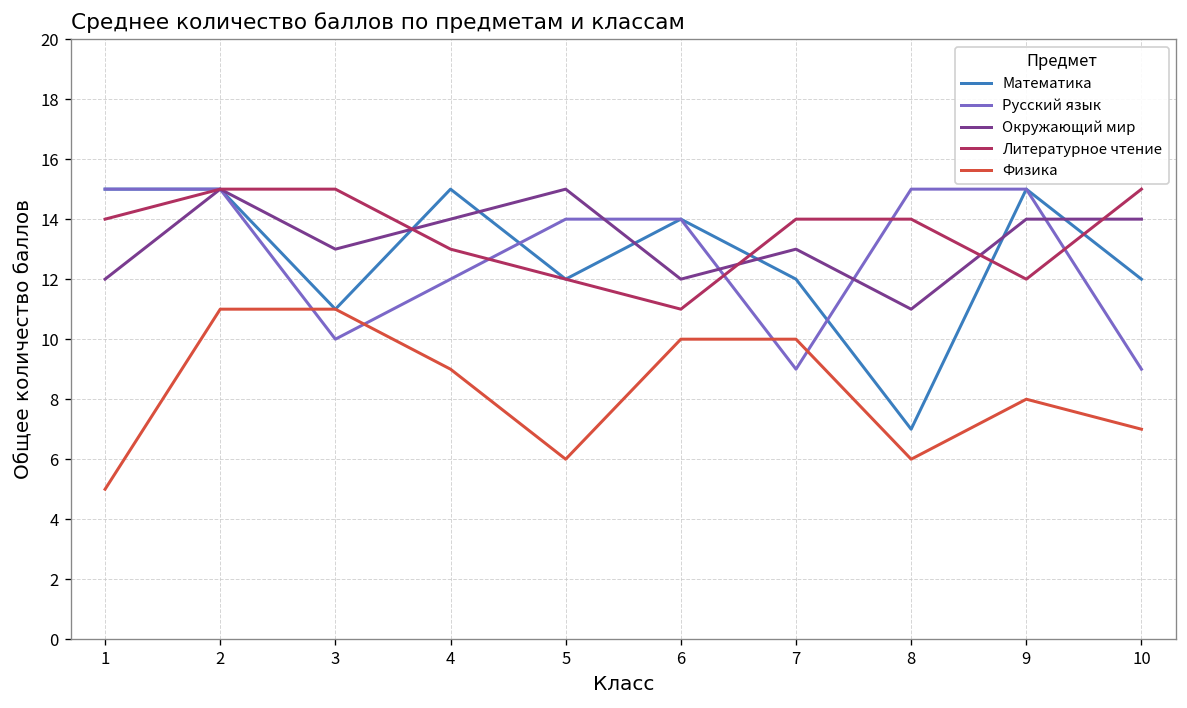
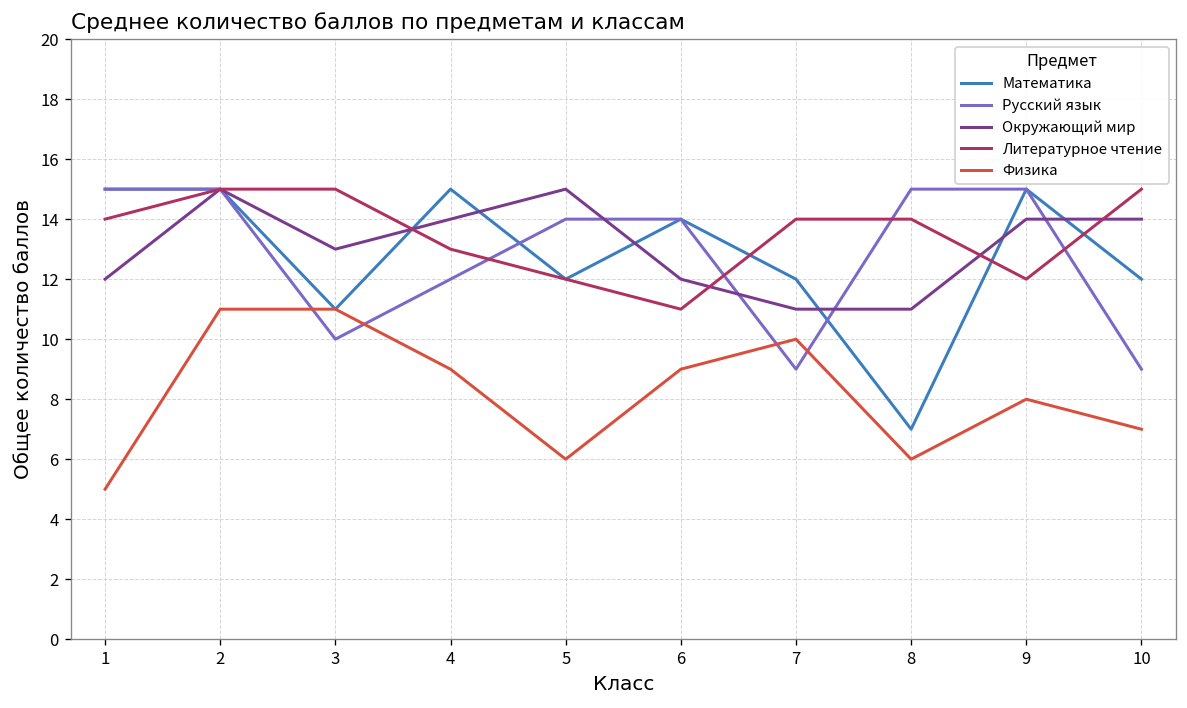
Физика, 6: 10 -> 9
Окружающий мир, 7: 13 -> 11
